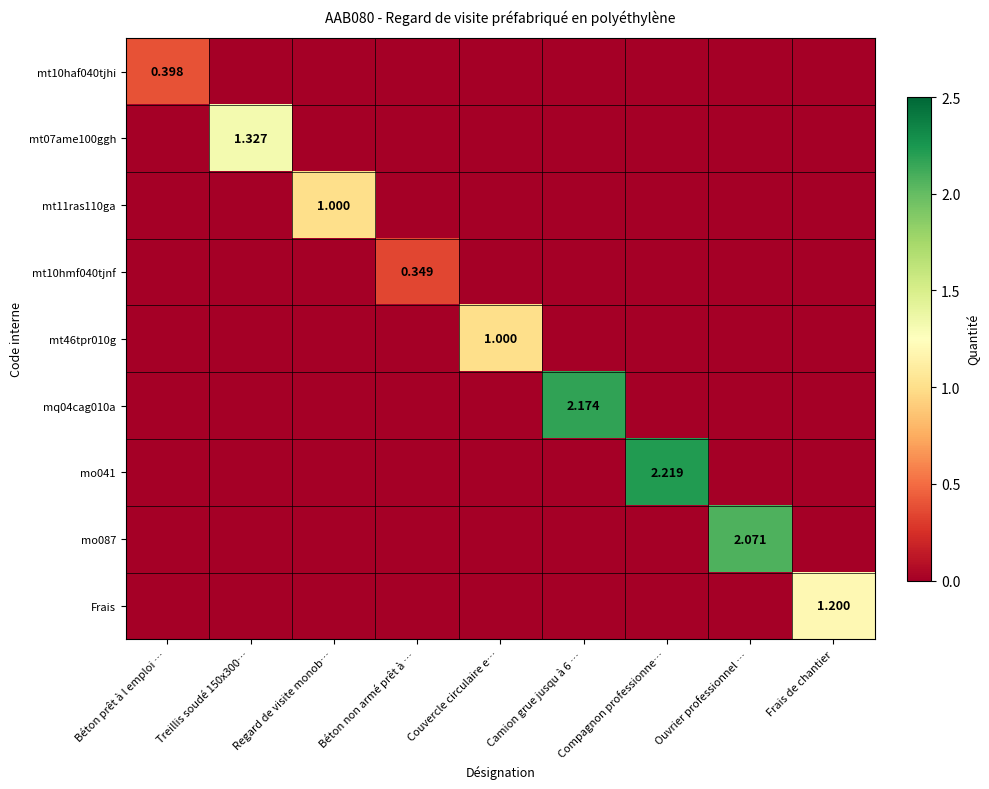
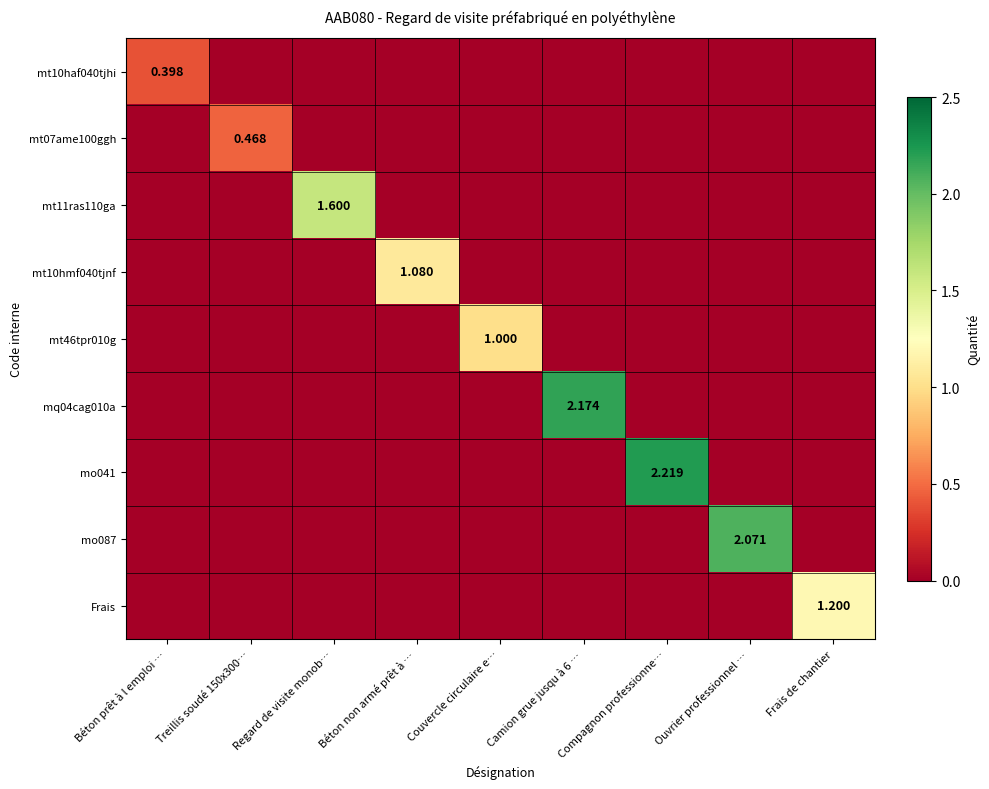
mt07ame100ggh, Treillis soudé 150x300…: 1.327 -> 0.468
mt11ras110ga, Regard de visite monob…: 1.000 -> 1.600
mt10hmf040tjnf, Béton non armé prêt à …: 0.349 -> 1.080
